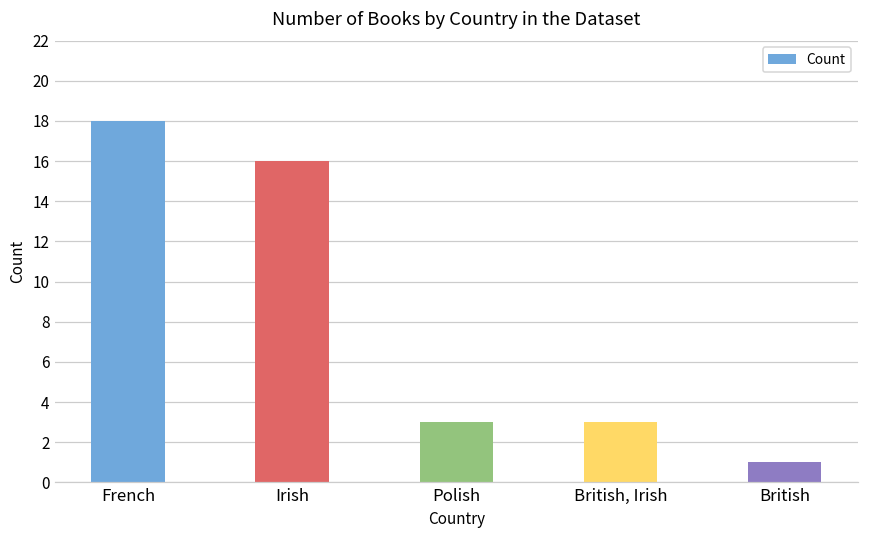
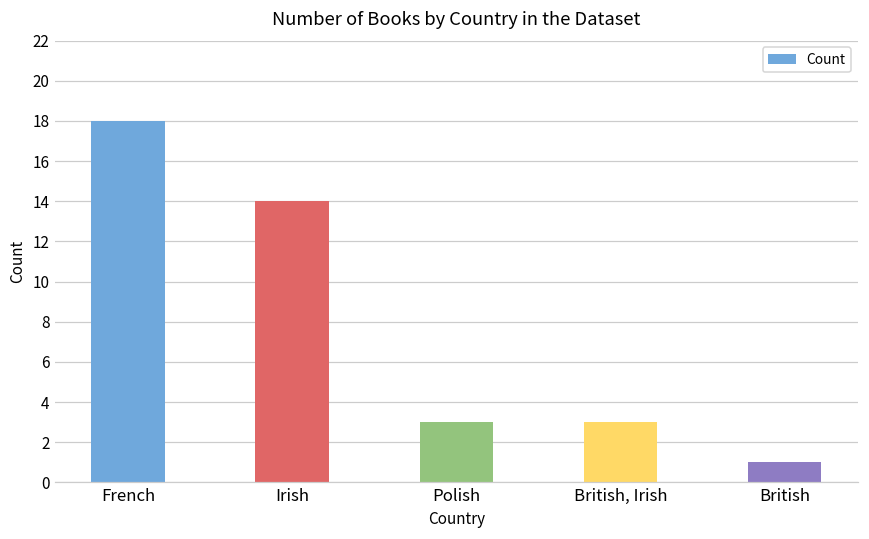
Irish: 16 -> 14
